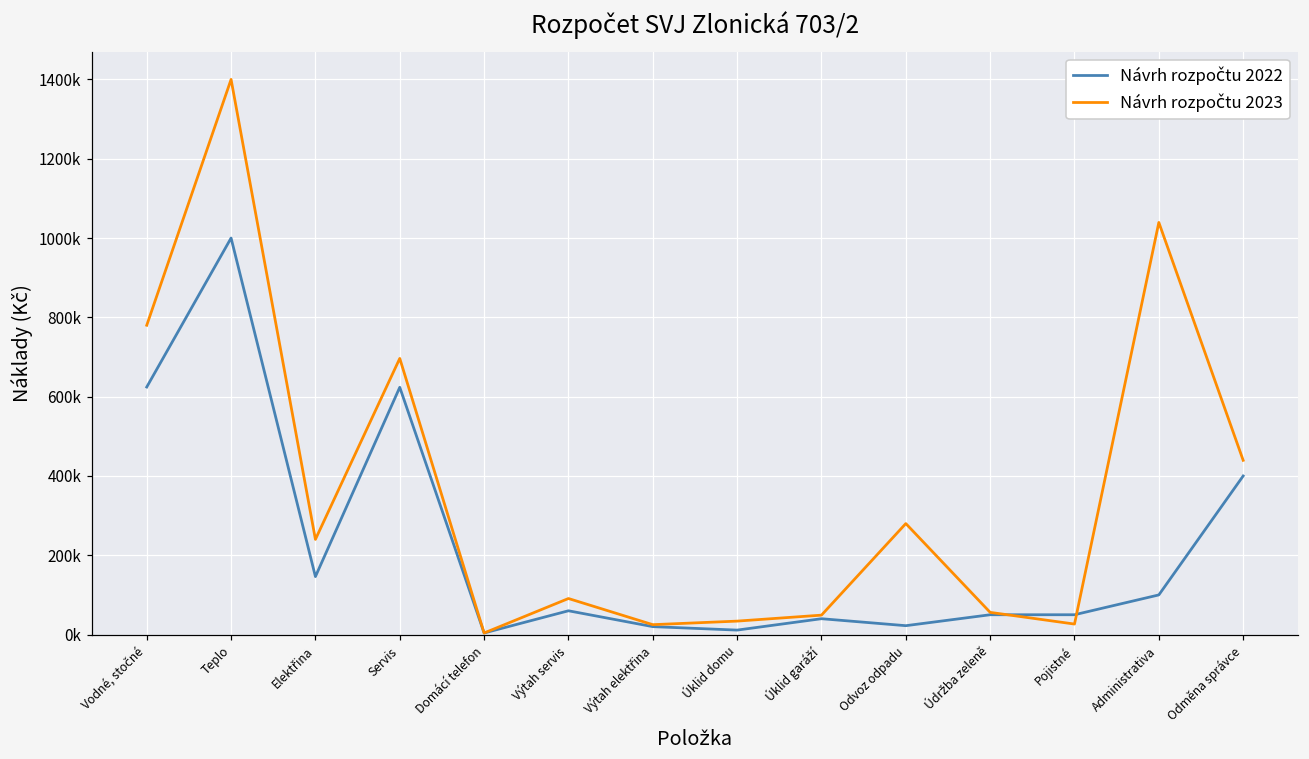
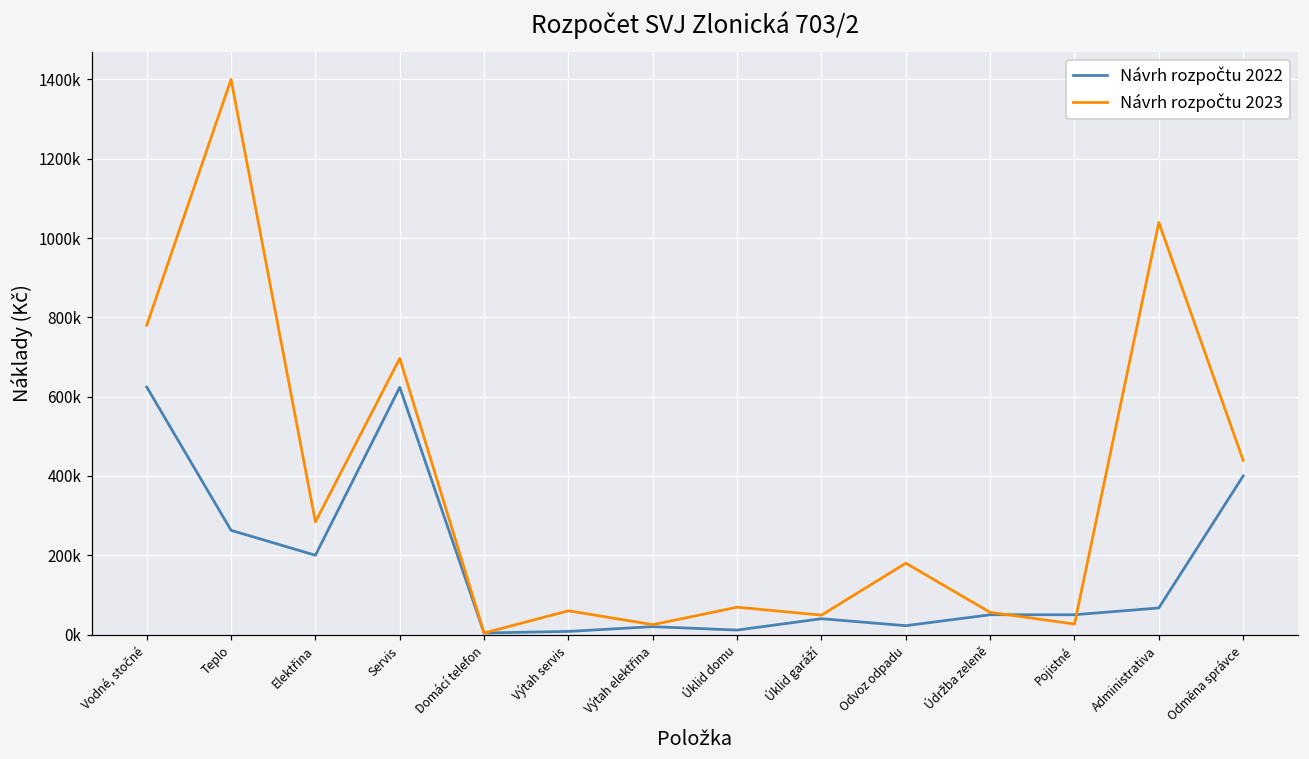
Návrh rozpočtu 2022, Teplo: 1000000 -> 260000
Návrh rozpočtu 2022, Elektřina: 150000 -> 200000
Návrh rozpočtu 2023, Elektřina: 240000 -> 280000
Návrh rozpočtu 2022, Výtah servis: 60000 -> 10000
Návrh rozpočtu 2023, Výtah servis: 90000 -> 60000
Návrh rozpočtu 2023, Úklid domu: 30000 -> 70000
Návrh rozpočtu 2023, Odvoz odpadu: 280000 -> 180000
Návrh rozpočtu 2022, Administrativa: 100000 -> 70000
